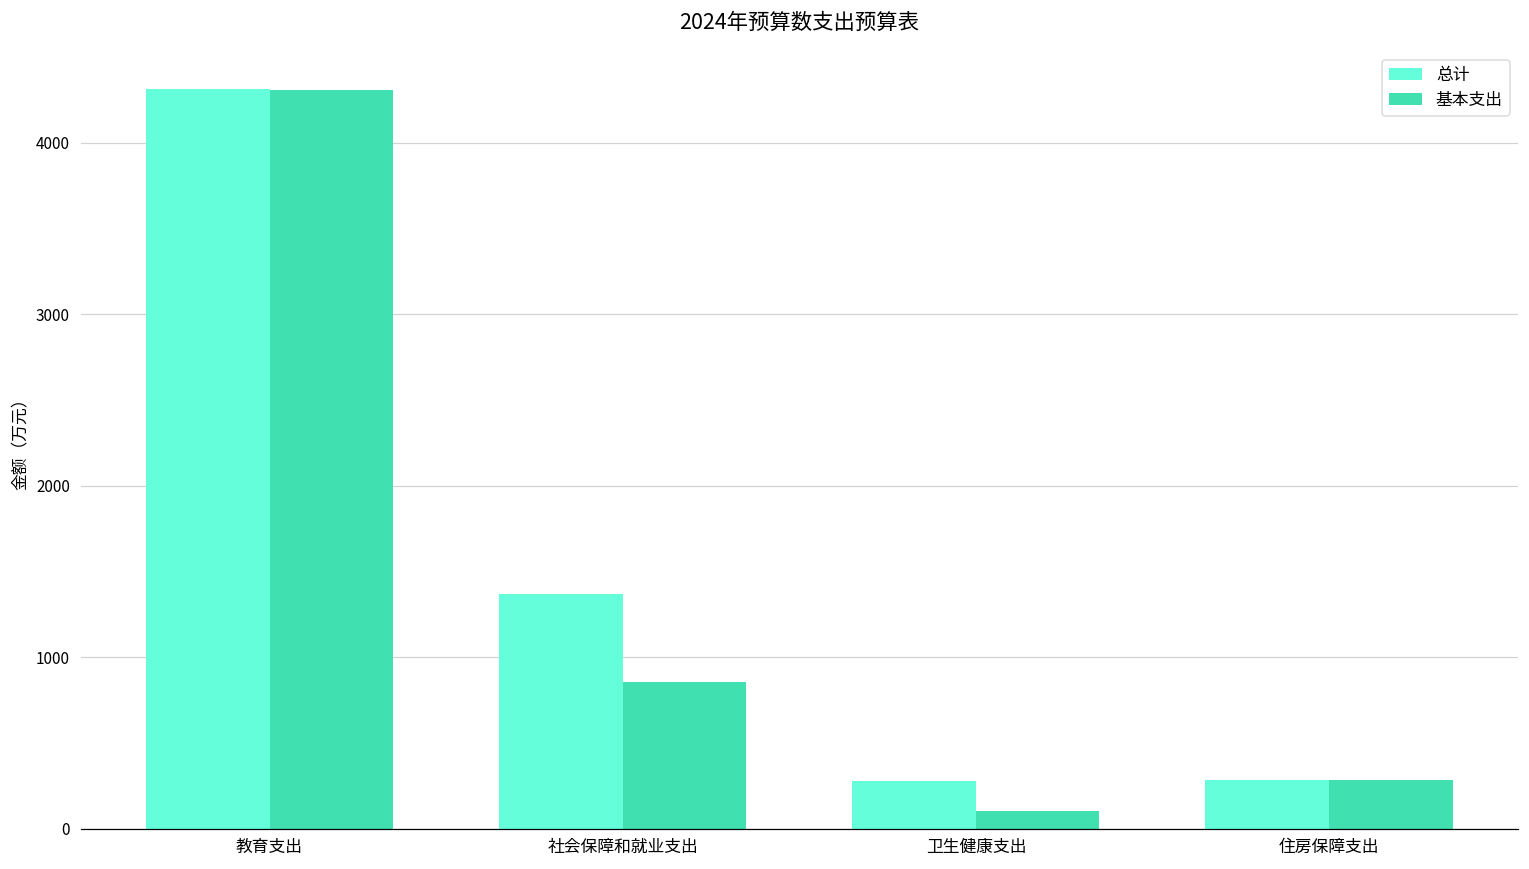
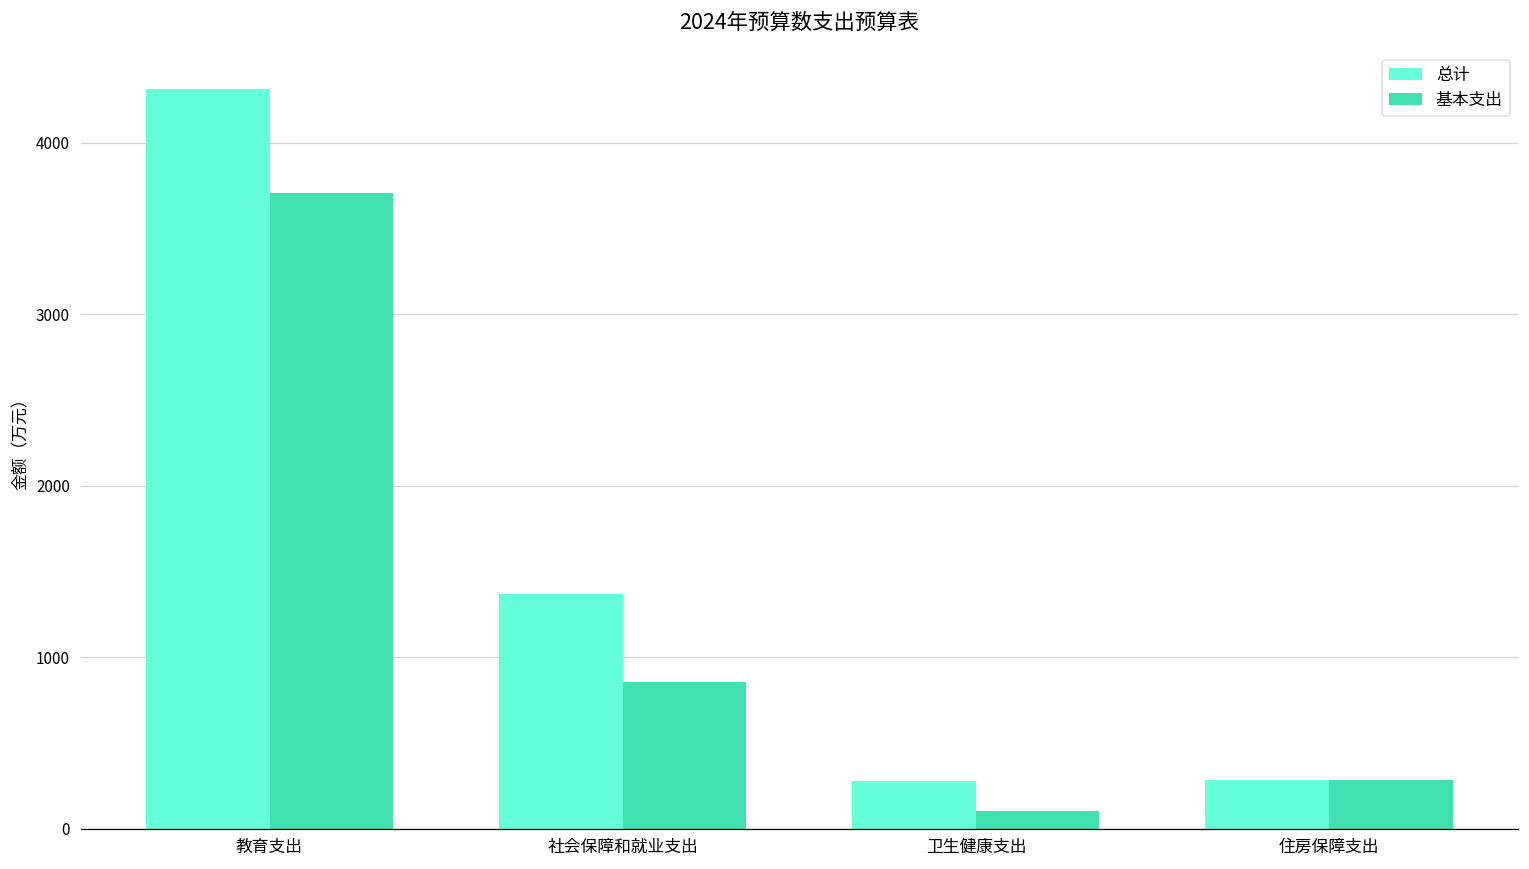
基本支出, 教育支出: 4310 -> 3710
